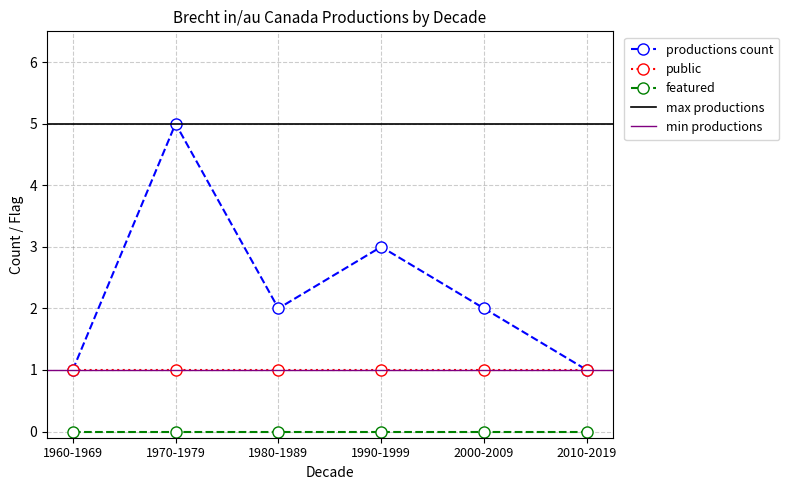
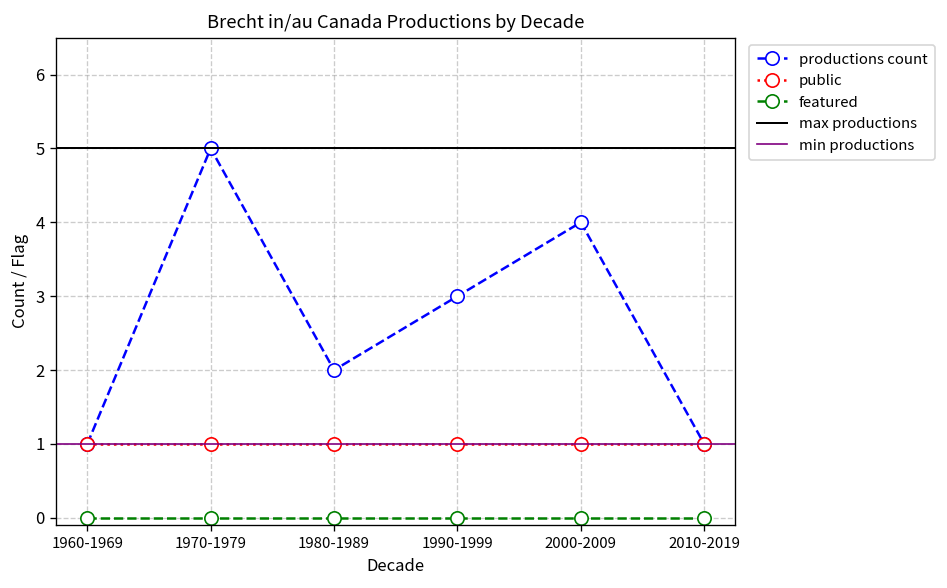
productions count, 2000-2009: 2 -> 4
